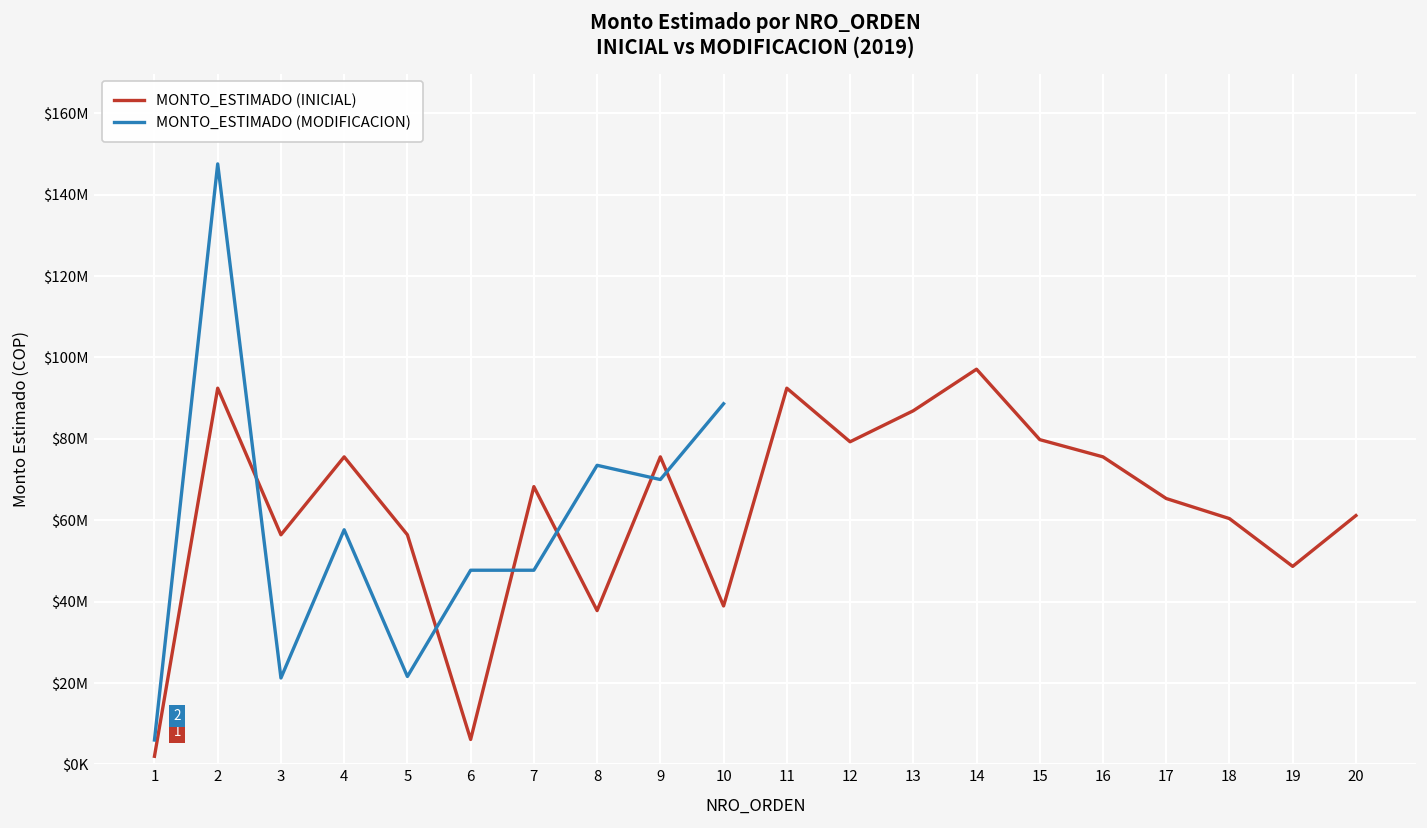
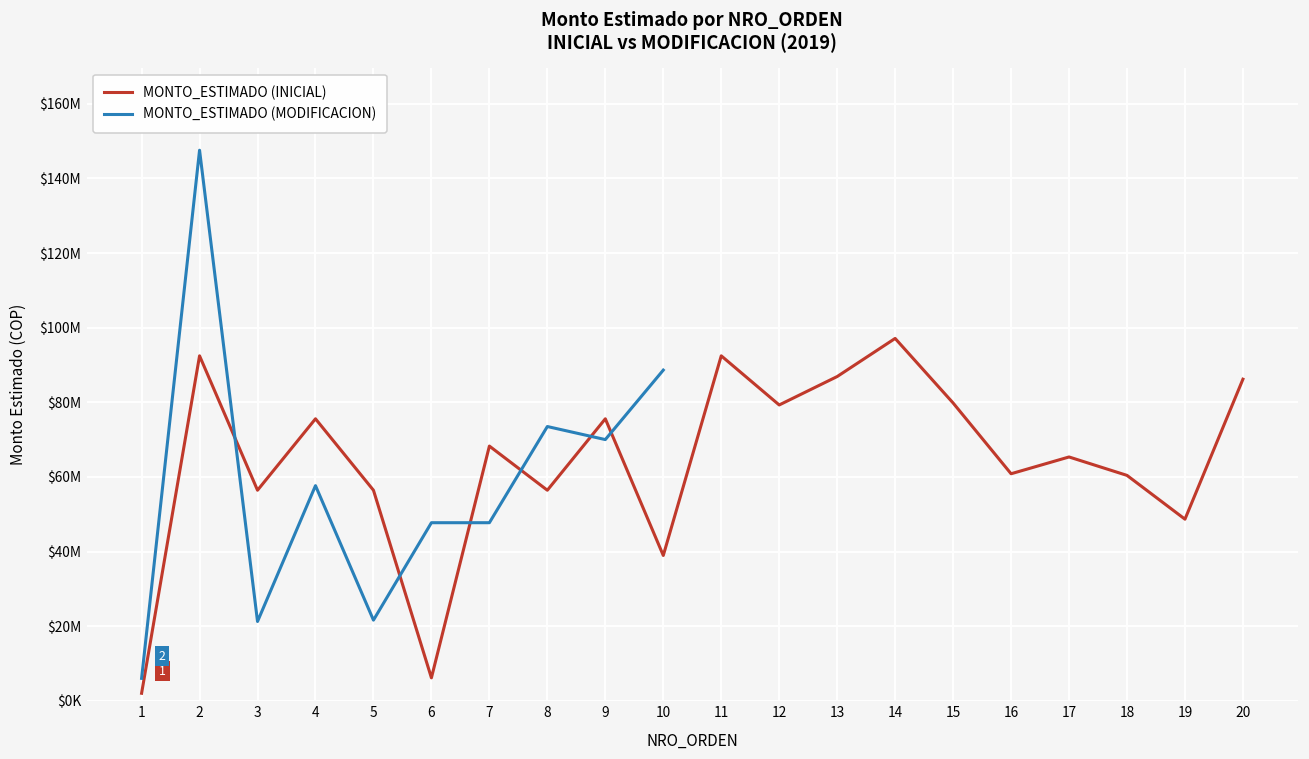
MONTO_ESTIMADO (INICIAL), 8: $38000000 -> $56000000
MONTO_ESTIMADO (INICIAL), 16: $76000000 -> $61000000
MONTO_ESTIMADO (INICIAL), 20: $61000000 -> $86000000
